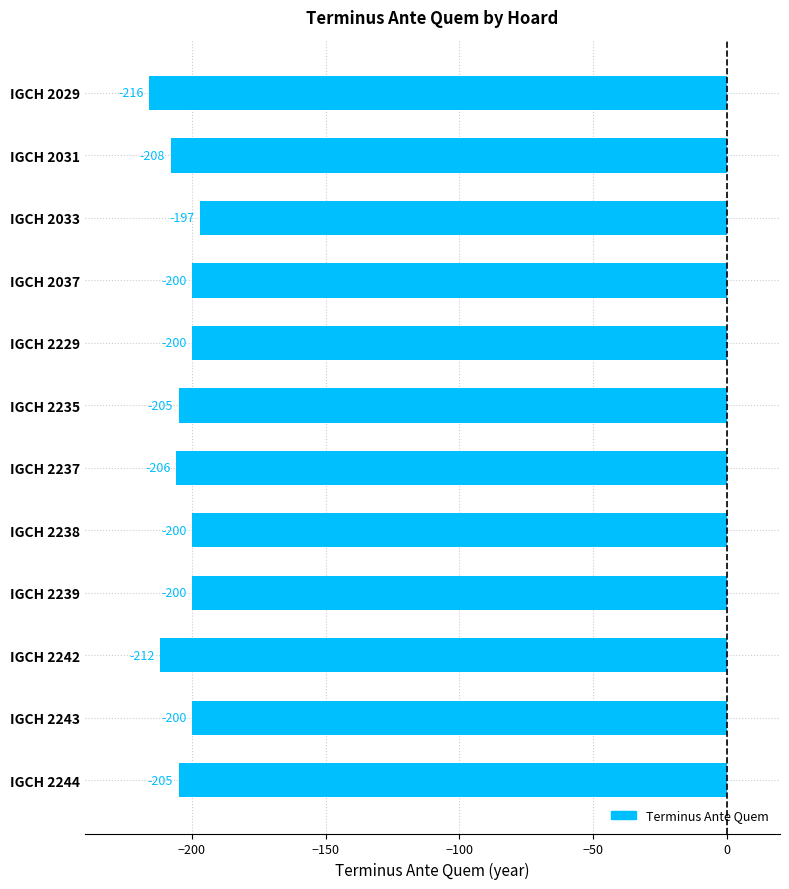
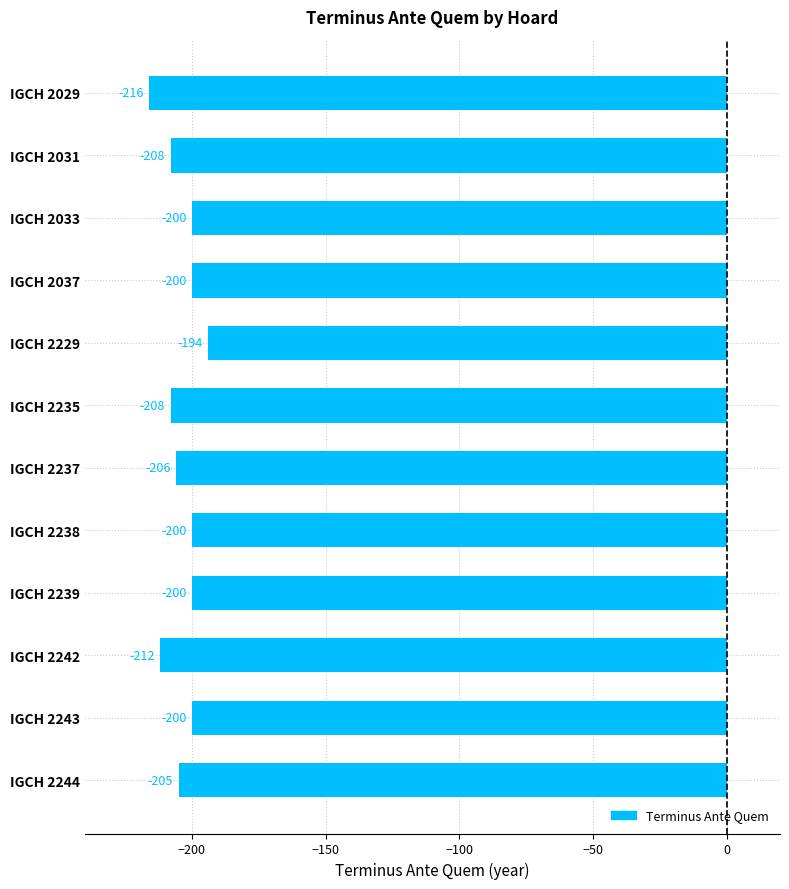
IGCH 2033: -197 -> -200
IGCH 2229: -200 -> -194
IGCH 2235: -205 -> -208
